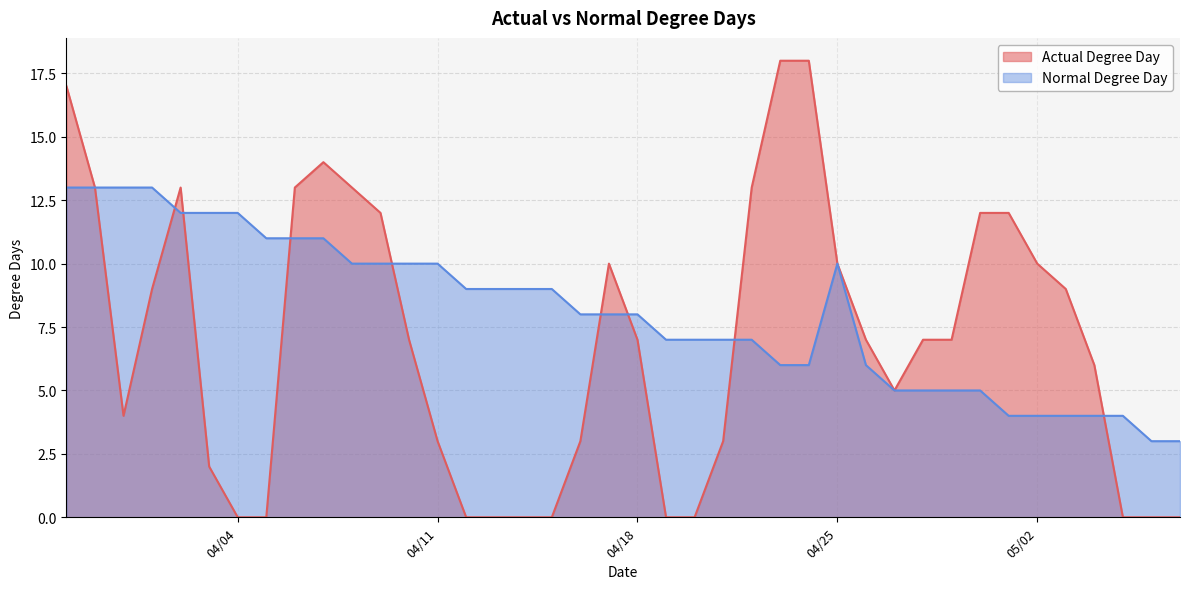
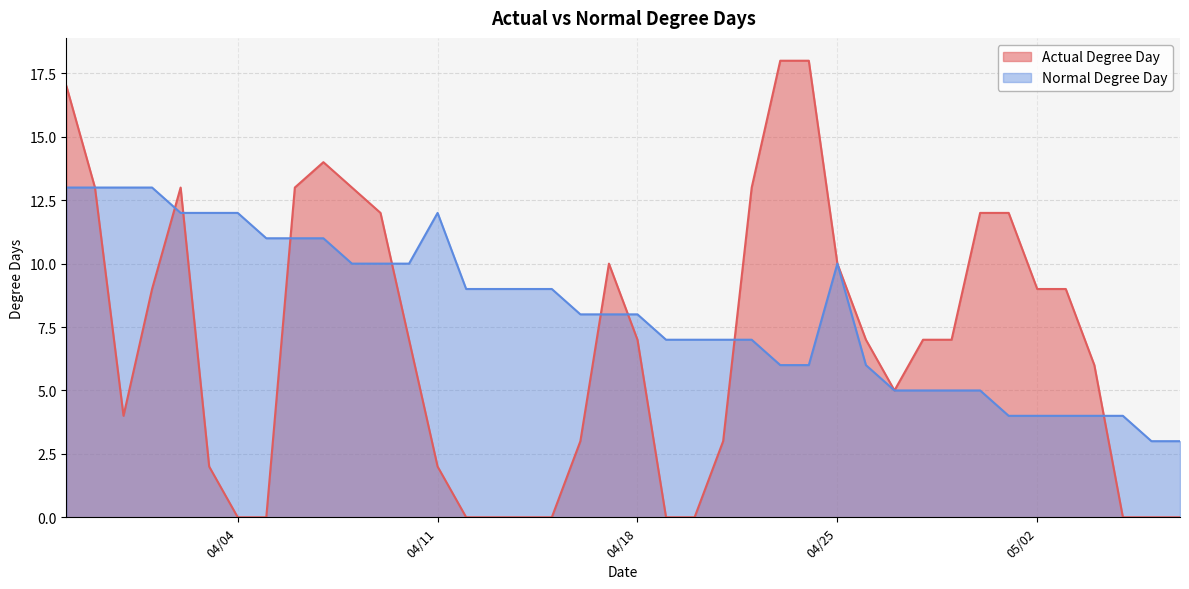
Actual Degree Day, 04/11: 3 -> 2
Normal Degree Day, 04/11: 10 -> 12
Actual Degree Day, 05/02: 10 -> 9
